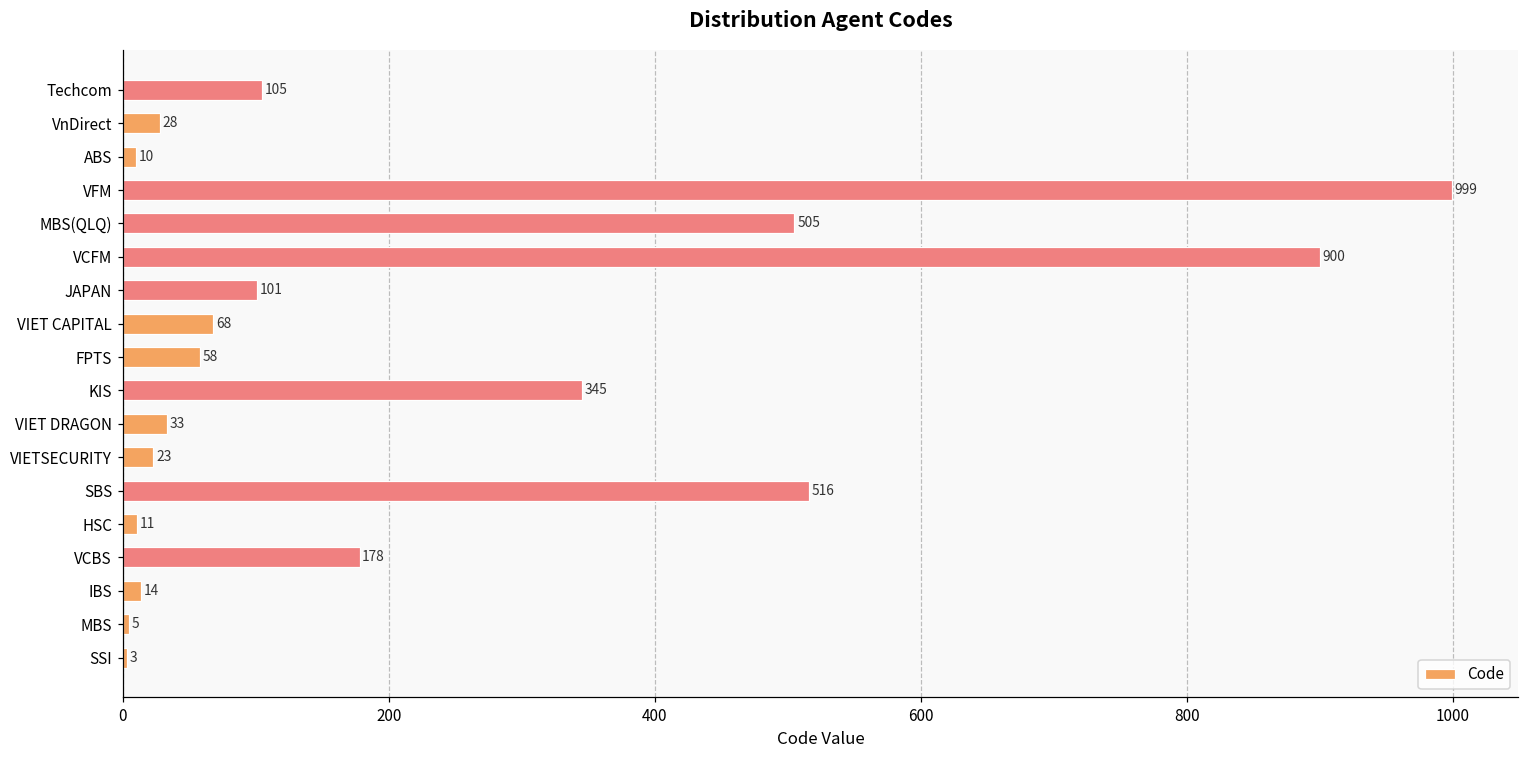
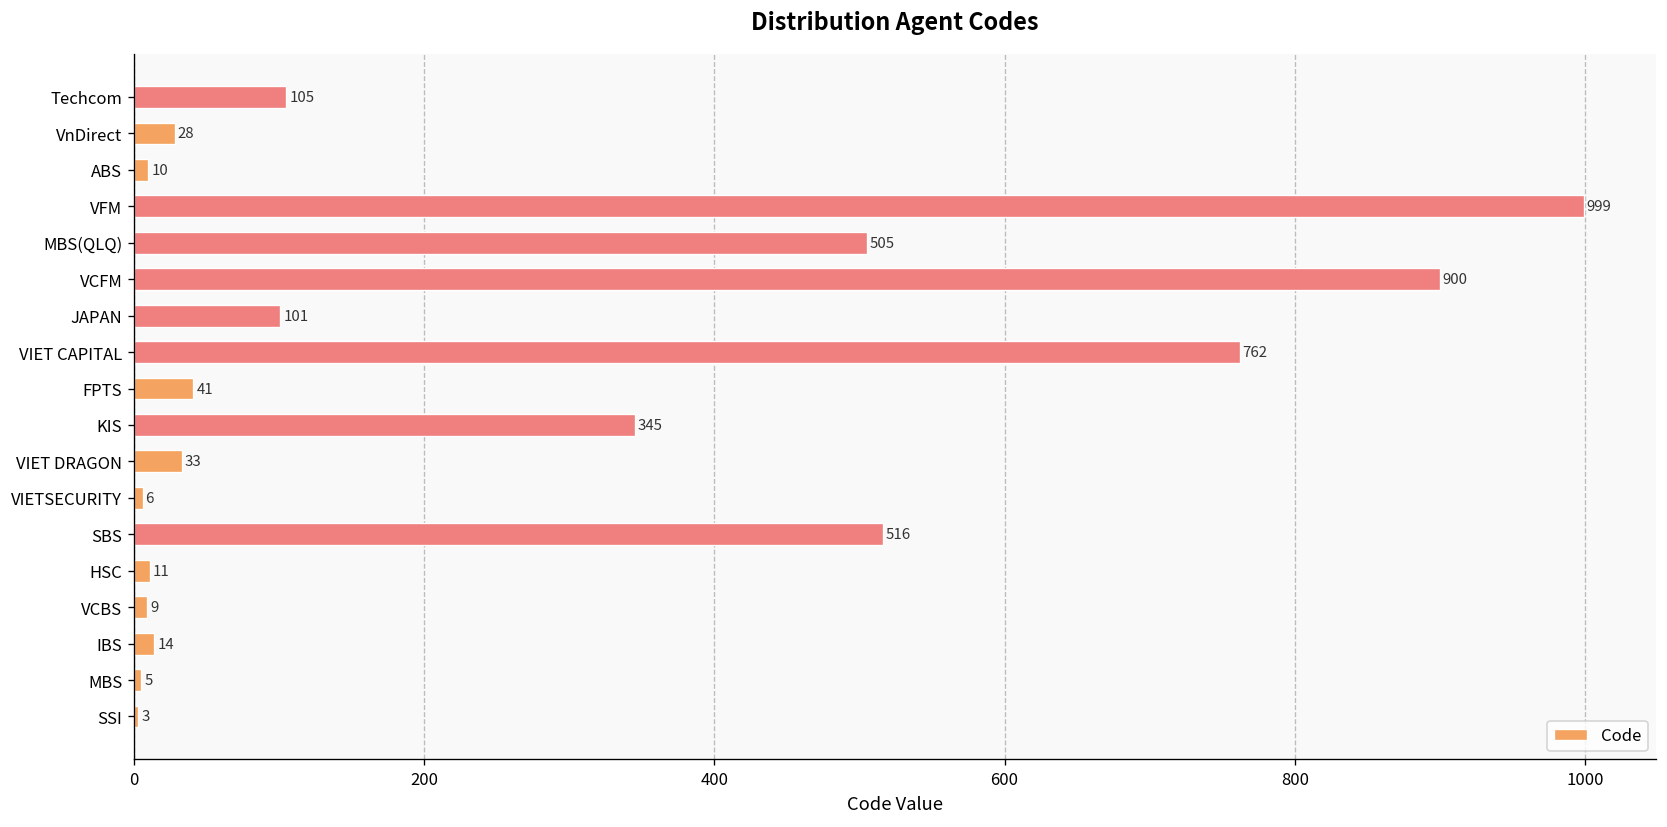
VIET CAPITAL: 68 -> 762
FPTS: 58 -> 41
VIETSECURITY: 23 -> 6
VCBS: 178 -> 9
